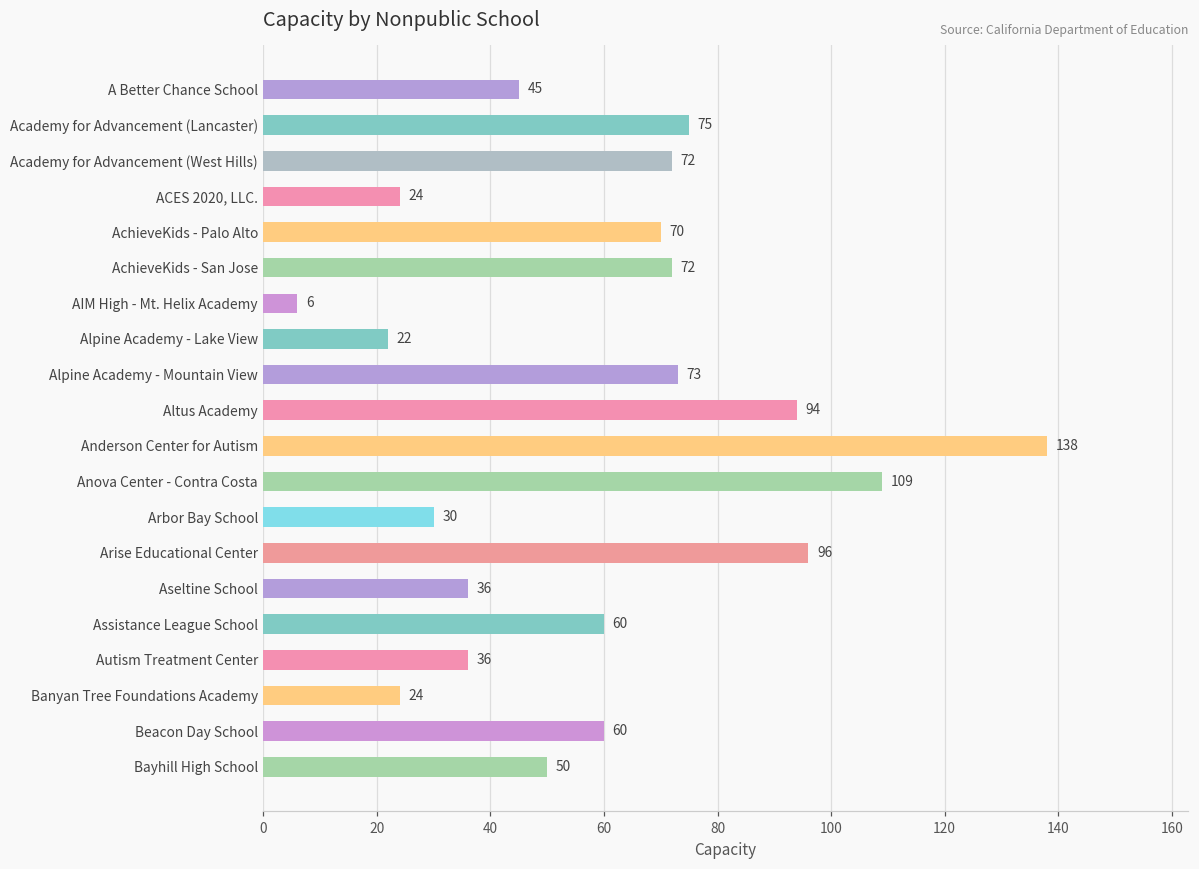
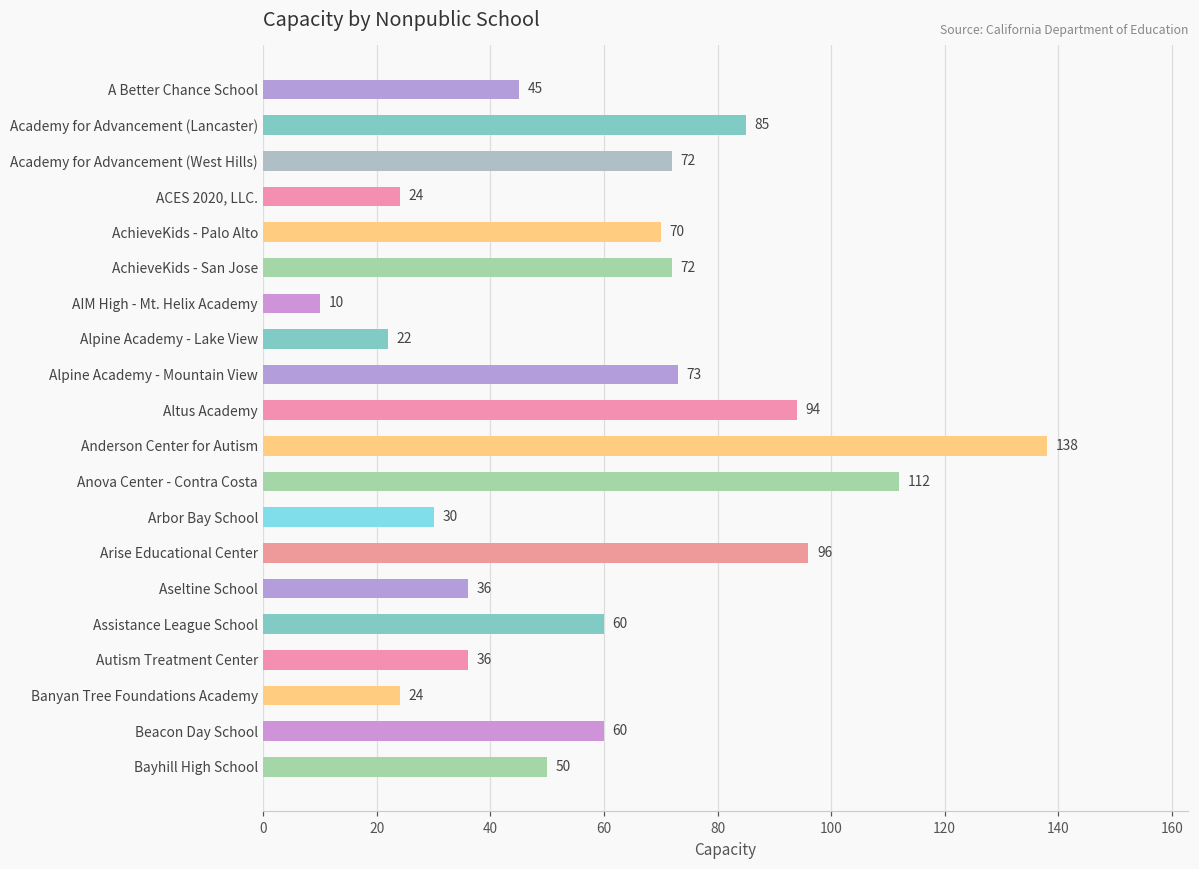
Academy for Advancement (Lancaster): 75 -> 85
AIM High - Mt. Helix Academy: 6 -> 10
Anova Center - Contra Costa: 109 -> 112
